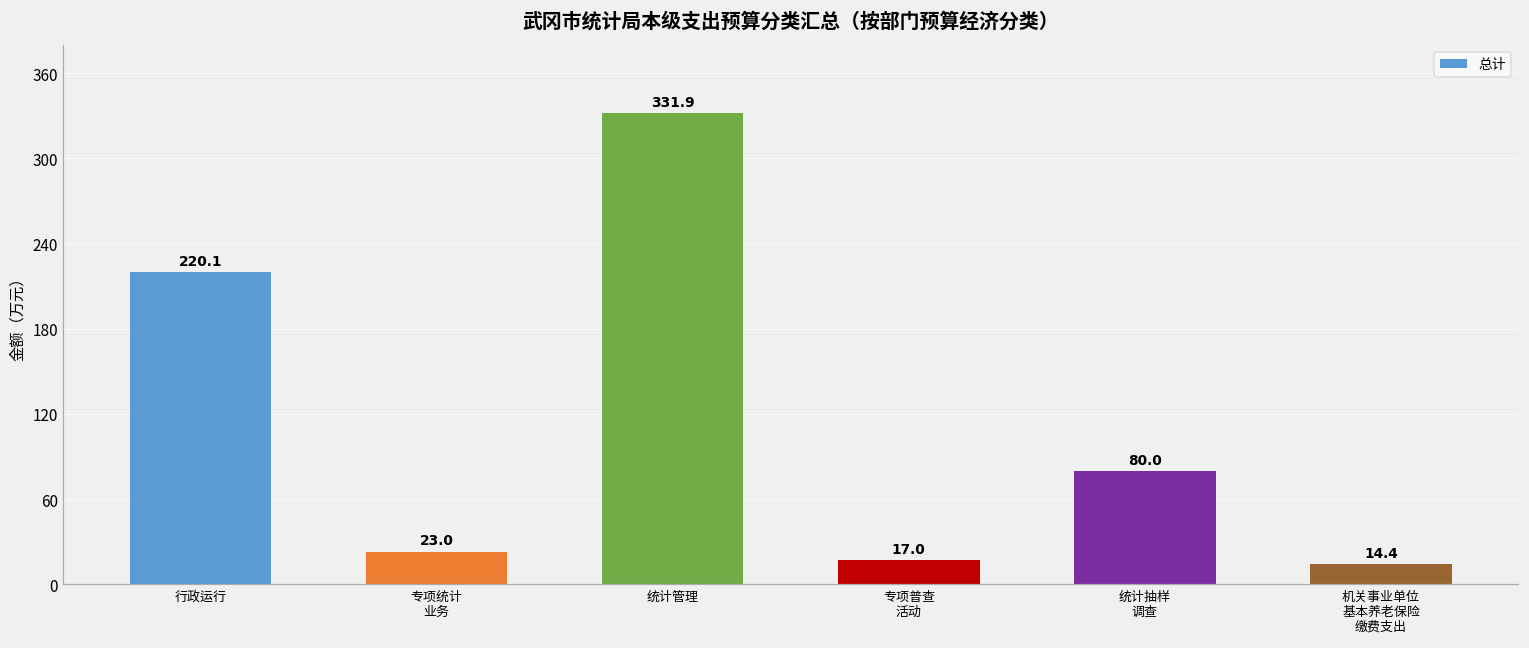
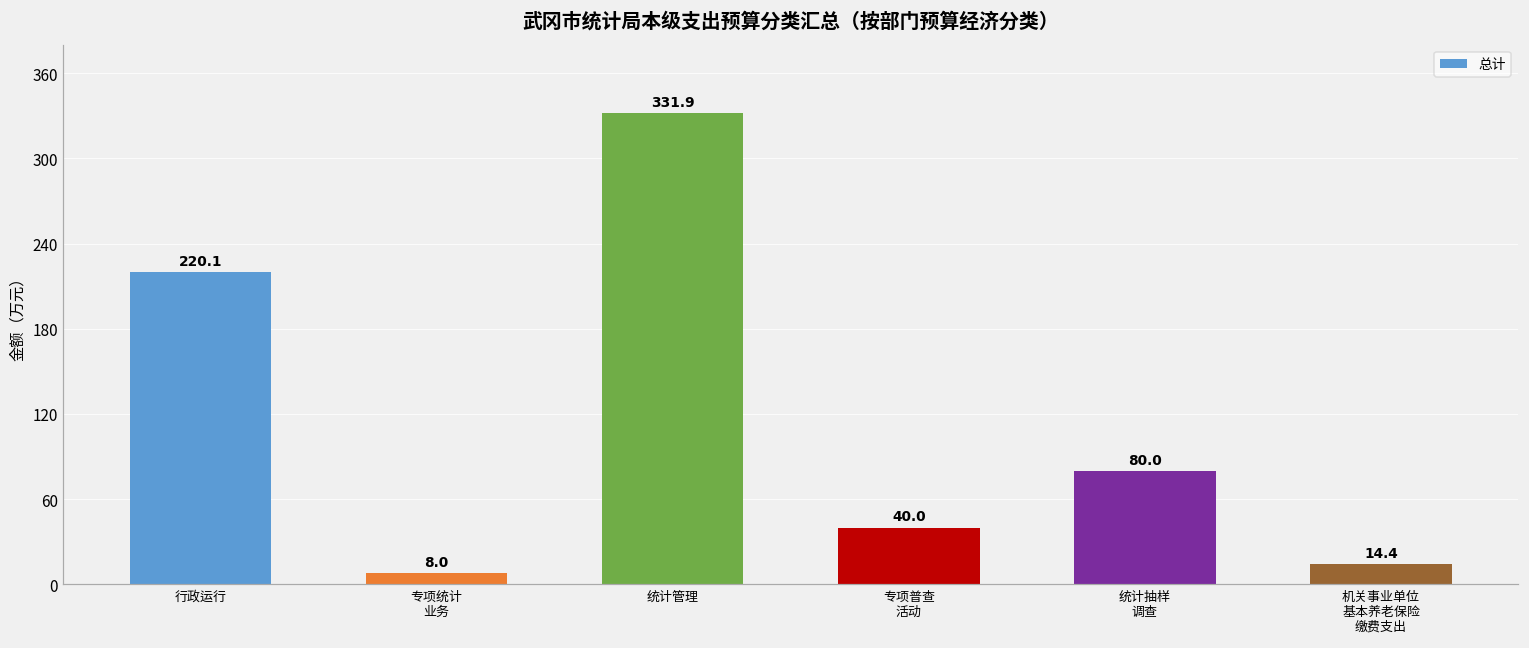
专项统计 业务: 23.0 -> 8.0
专项普查 活动: 17.0 -> 40.0
